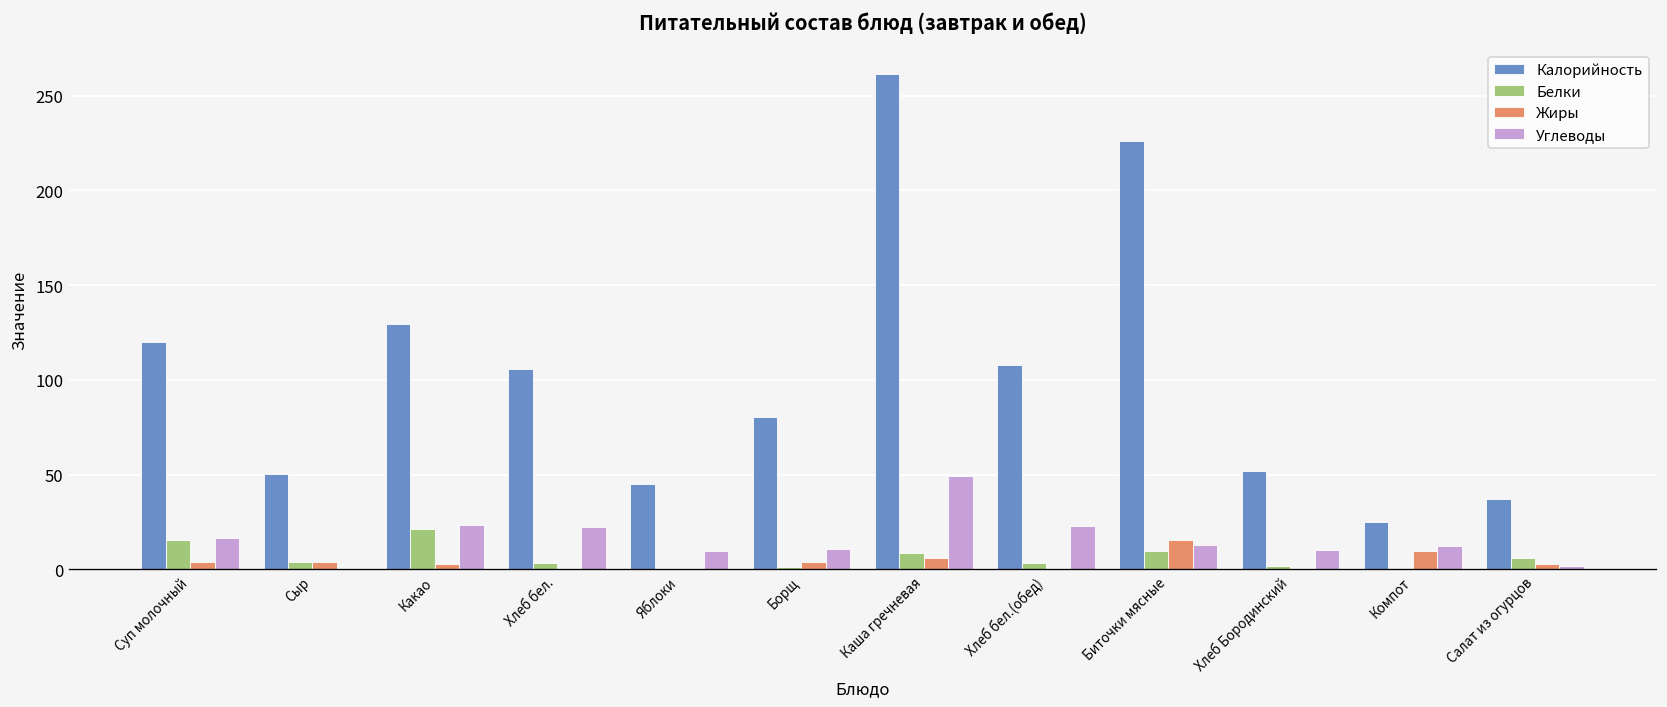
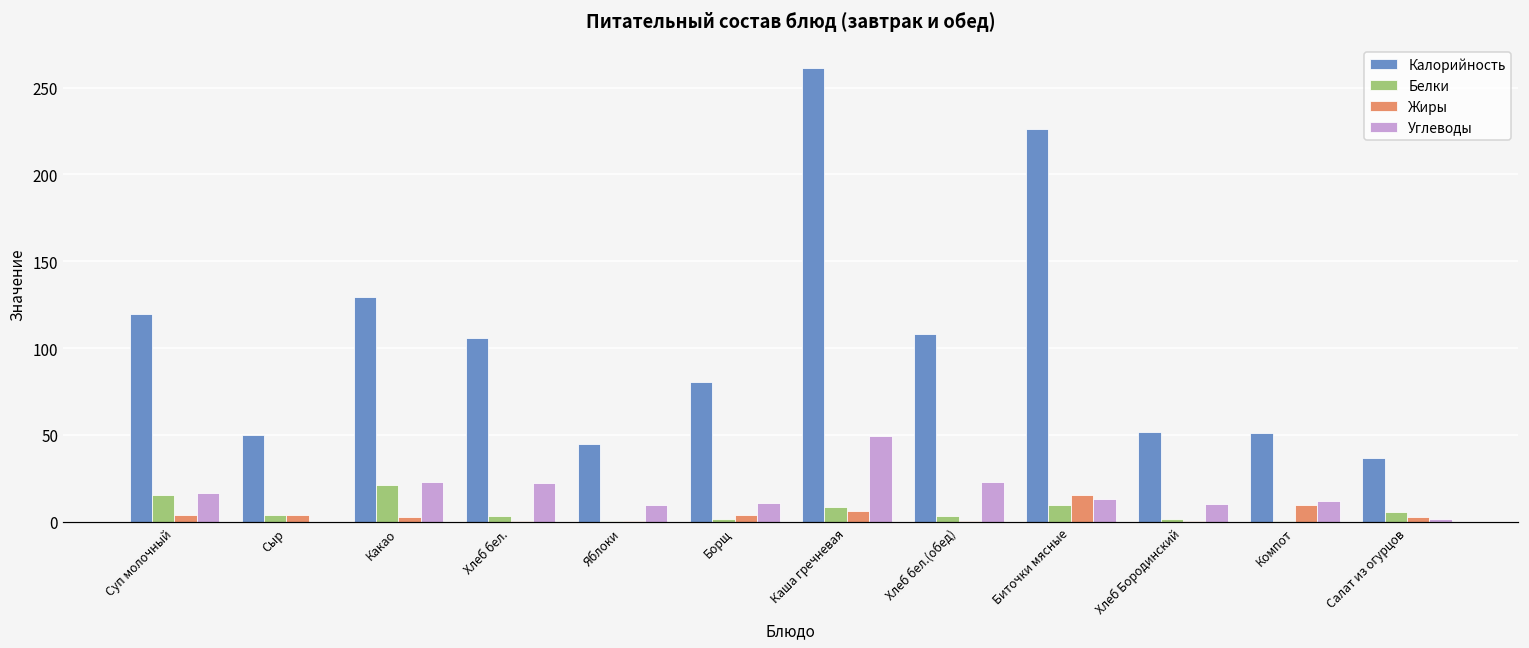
Калорийность, Компот: 25 -> 51
